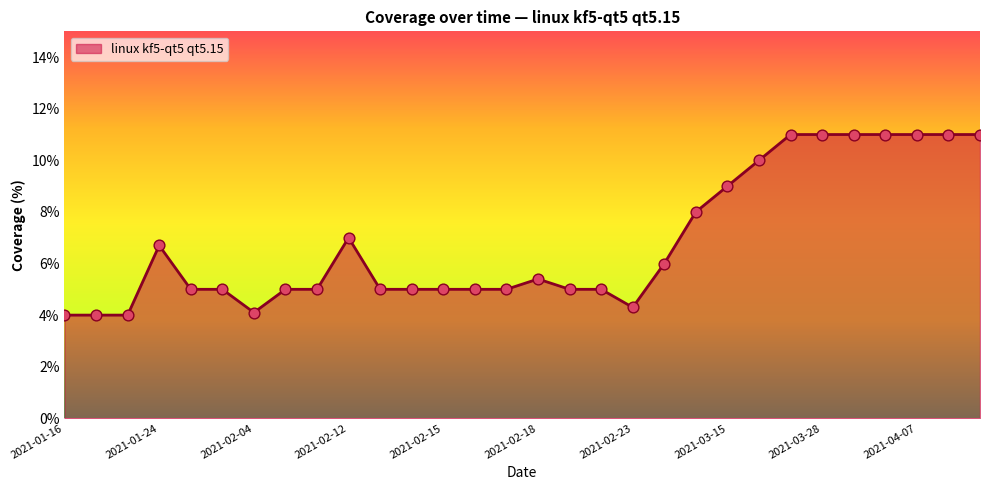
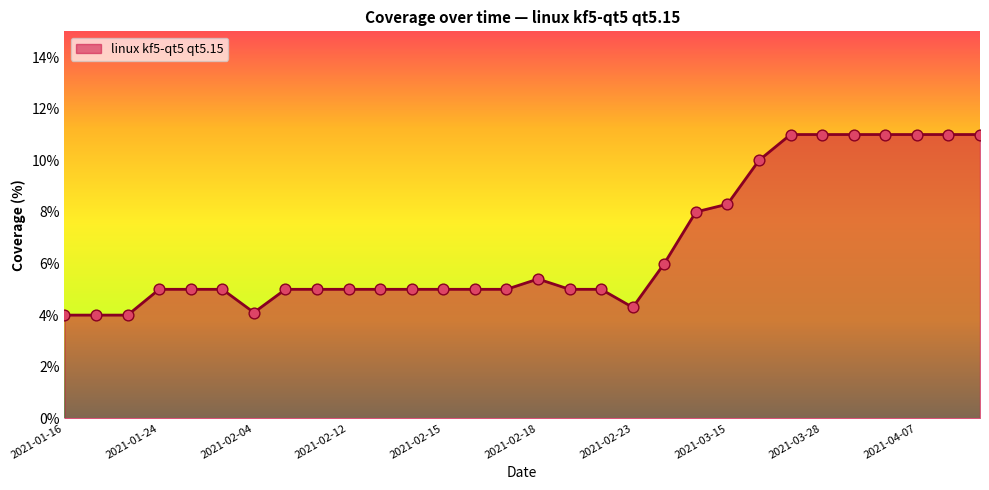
2021-01-24: 6.7% -> 5.0%
2021-02-12: 7% -> 5%
2021-03-15: 9.0% -> 8.3%
